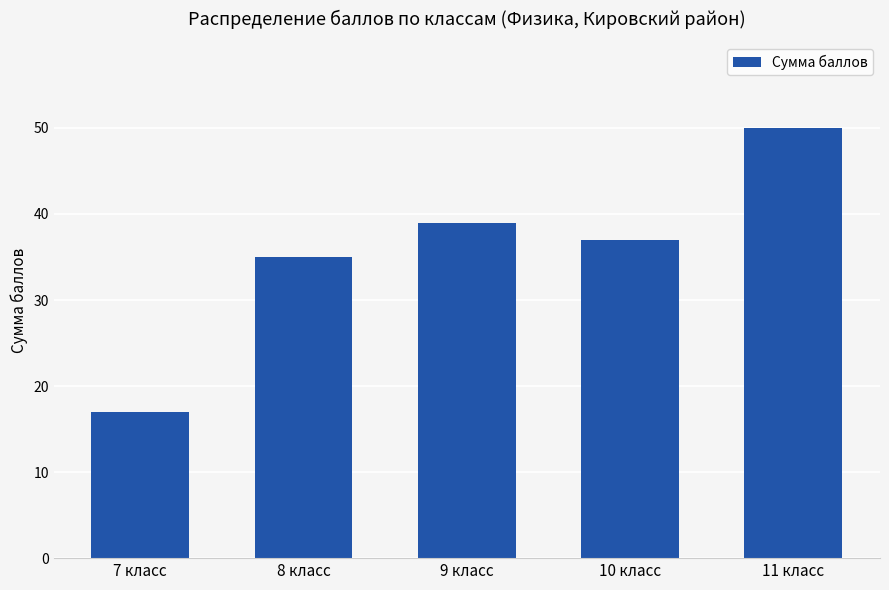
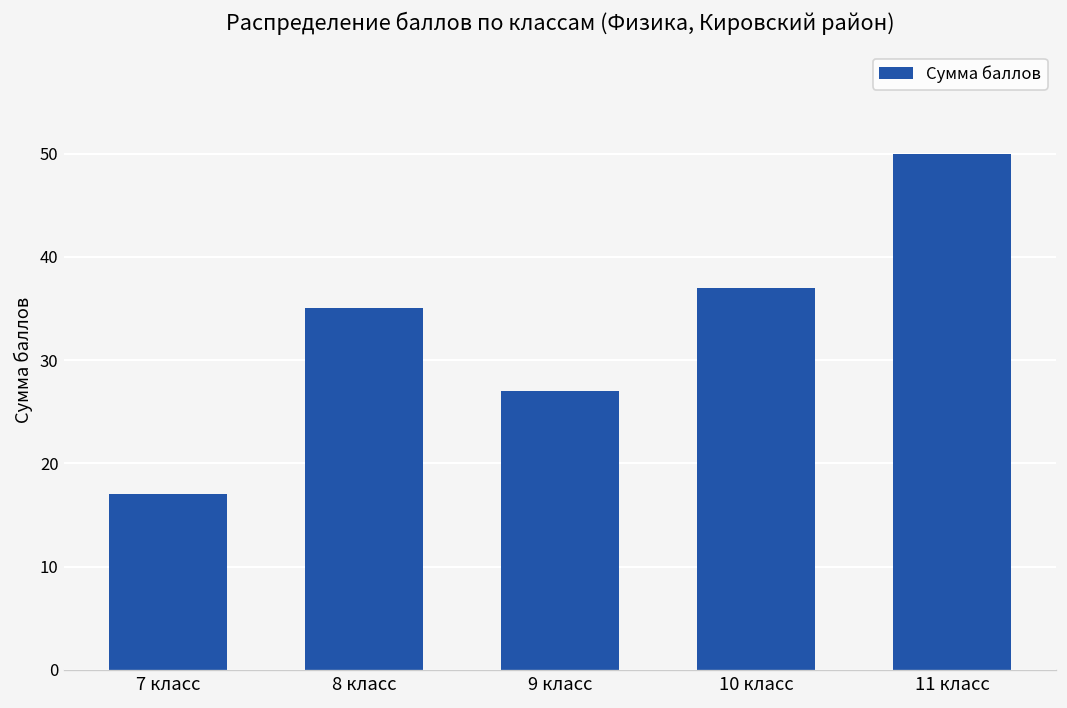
9 класс: 39 -> 27
